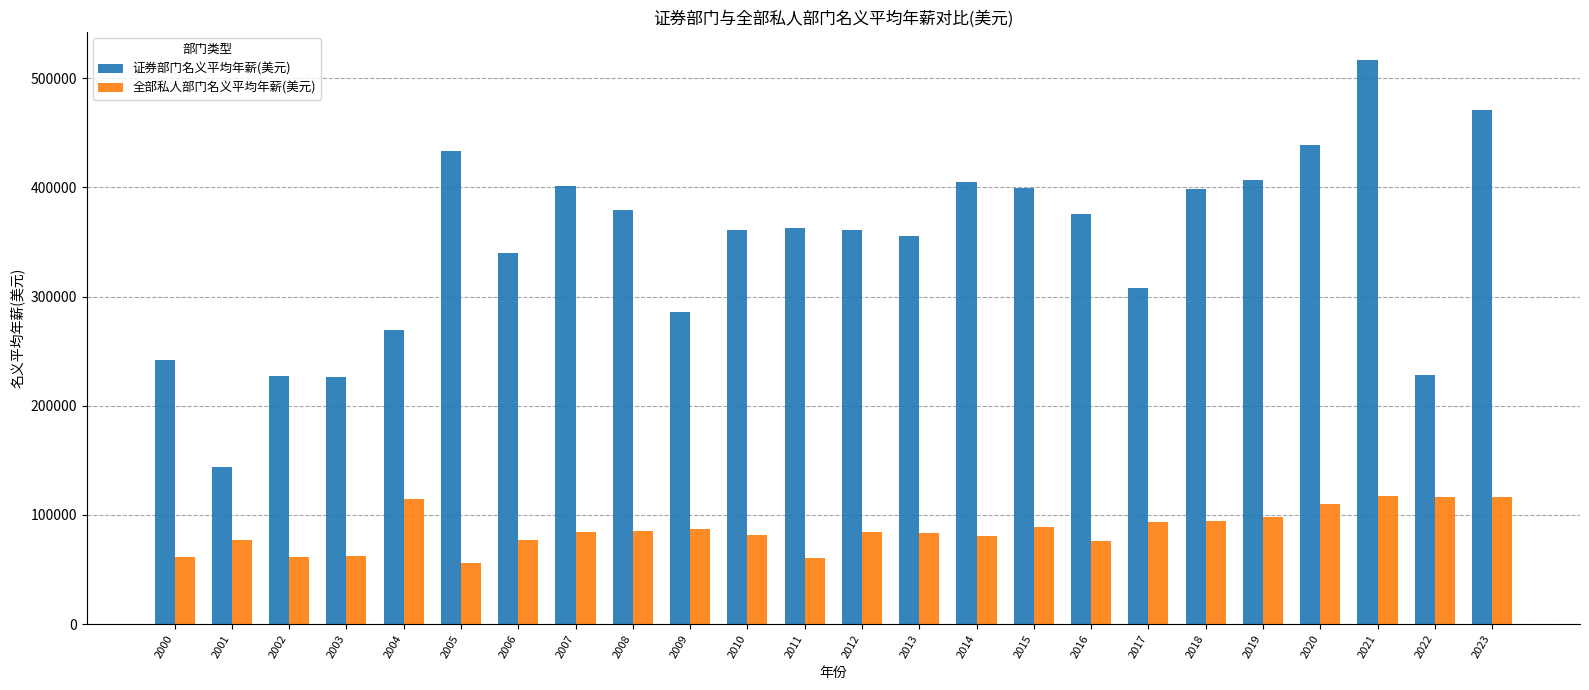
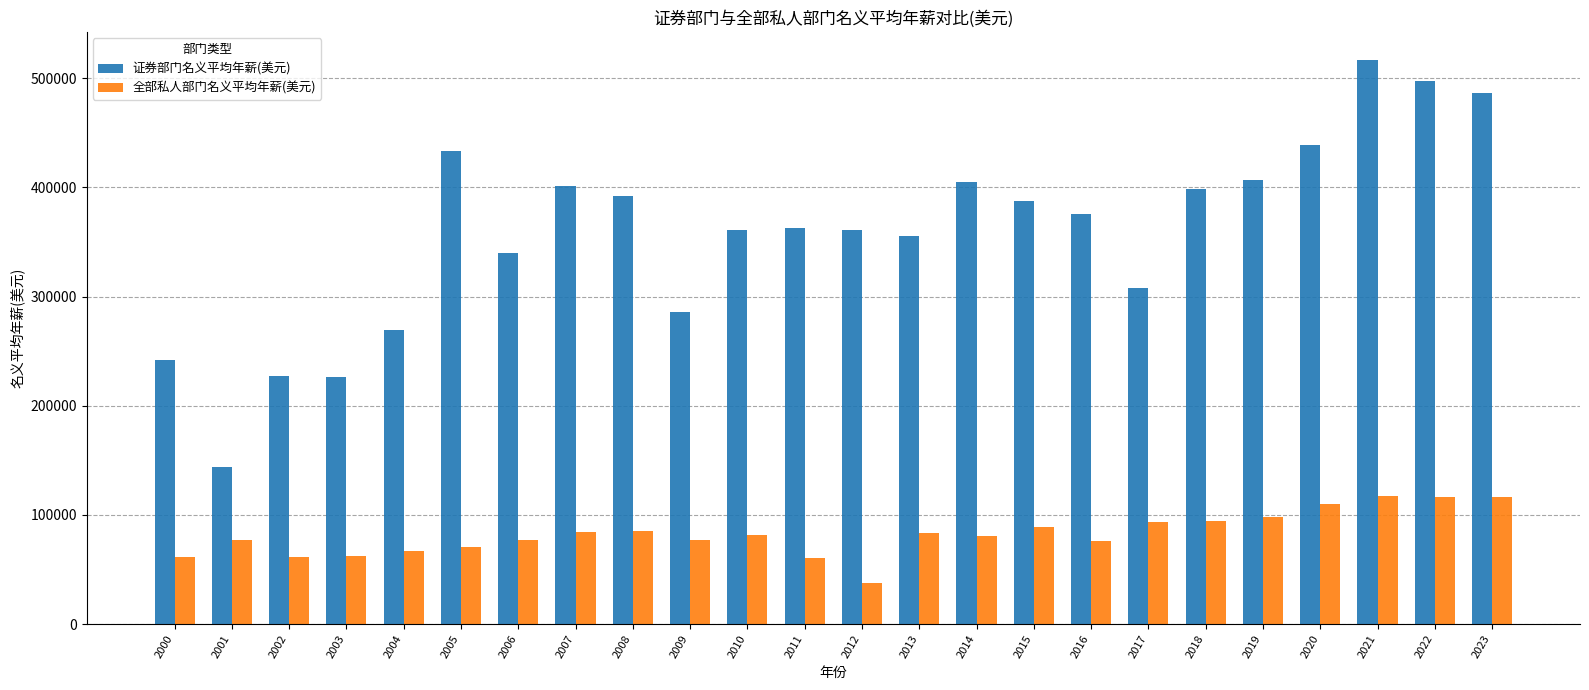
全部私人部门名义平均年薪(美元), 2004: 115000 -> 67000
全部私人部门名义平均年薪(美元), 2005: 56000 -> 71000
证券部门名义平均年薪(美元), 2008: 379000 -> 392000
全部私人部门名义平均年薪(美元), 2009: 87000 -> 77000
全部私人部门名义平均年薪(美元), 2012: 84000 -> 38000
证券部门名义平均年薪(美元), 2015: 399000 -> 388000
证券部门名义平均年薪(美元), 2022: 228000 -> 497000
证券部门名义平均年薪(美元), 2023: 471000 -> 486000
